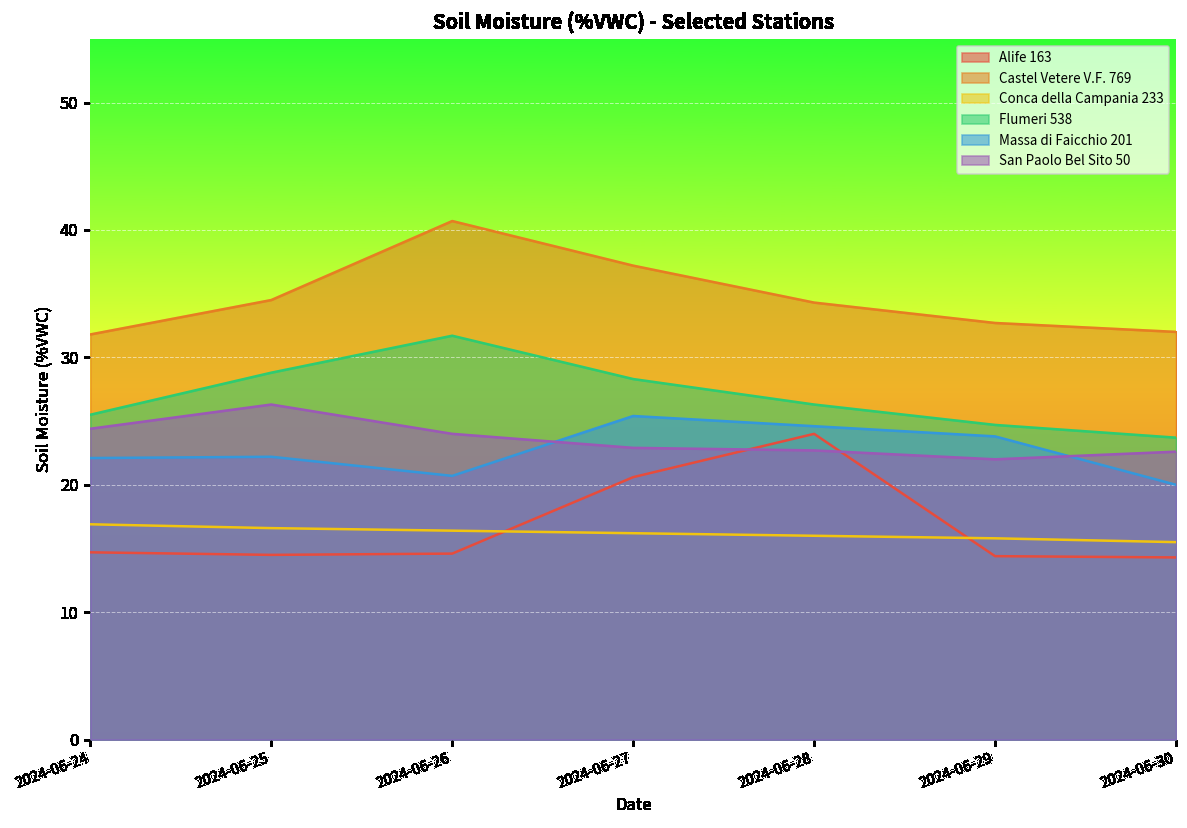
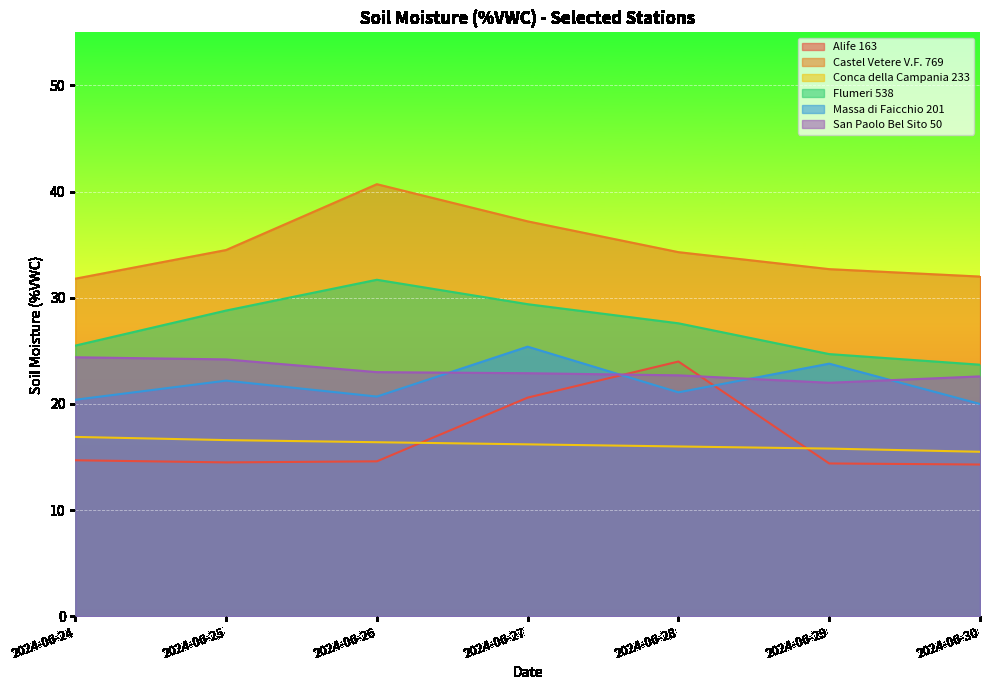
Massa di Faicchio 201, 2024-06-24: 22.1 -> 20.4
San Paolo Bel Sito 50, 2024-06-25: 26.3 -> 24.2
San Paolo Bel Sito 50, 2024-06-26: 24 -> 23
Flumeri 538, 2024-06-27: 28.3 -> 29.4
Flumeri 538, 2024-06-28: 26.3 -> 27.6
Massa di Faicchio 201, 2024-06-28: 24.6 -> 21.1
